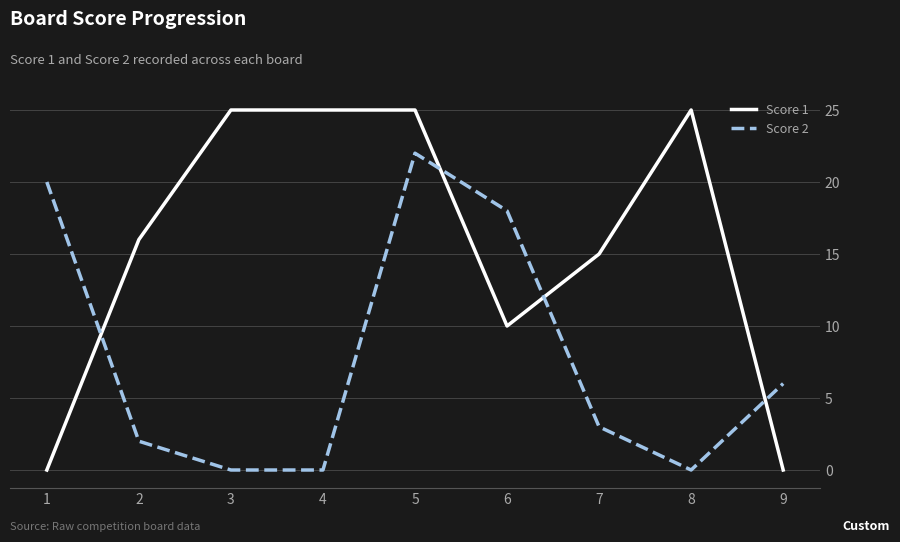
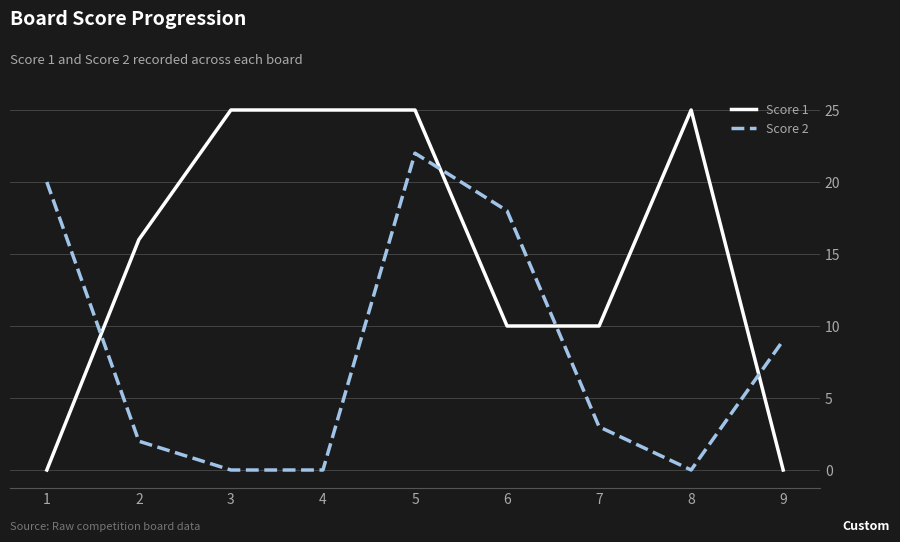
Score 1, 7: 15 -> 10
Score 2, 9: 6 -> 9
